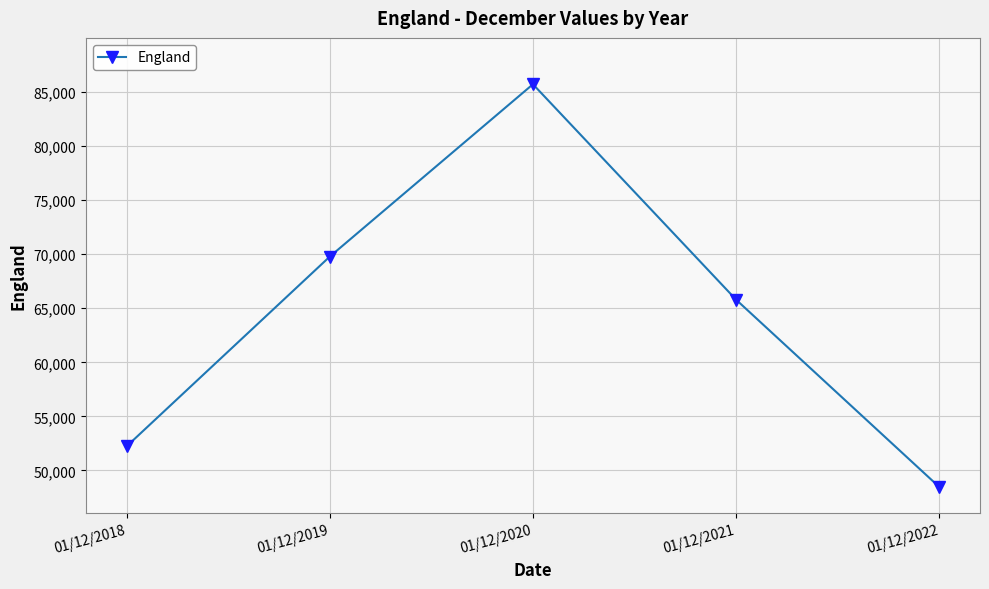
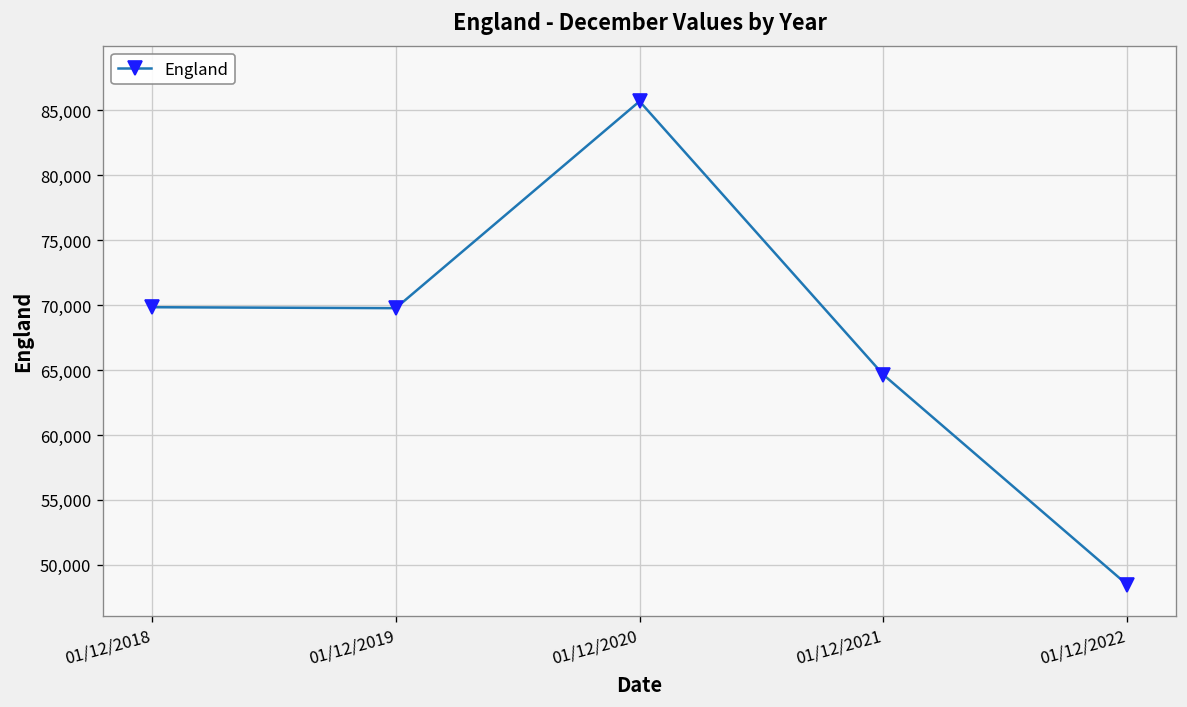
01/12/2018: 52,200 -> 69,800
01/12/2021: 65,800 -> 64,600
